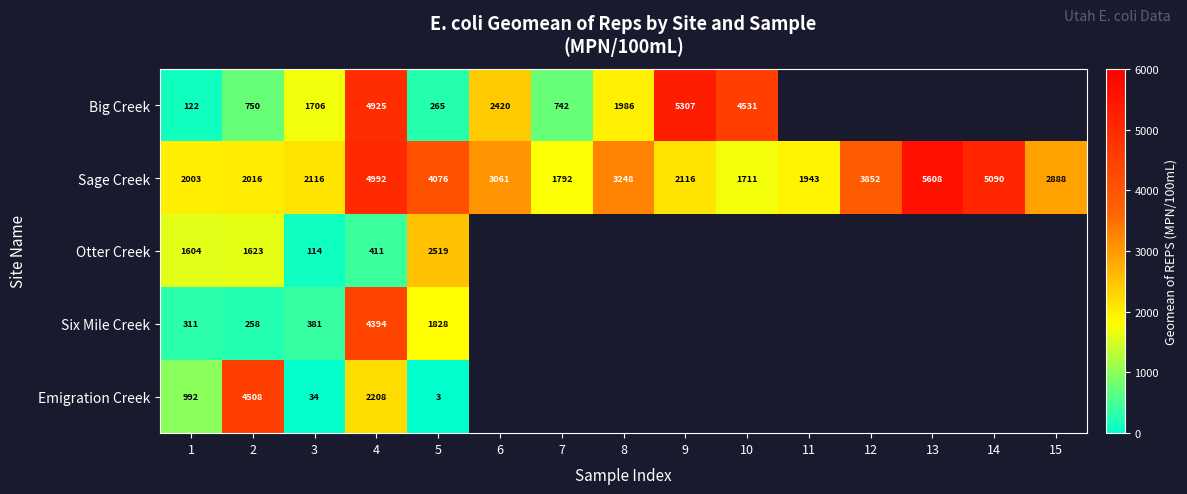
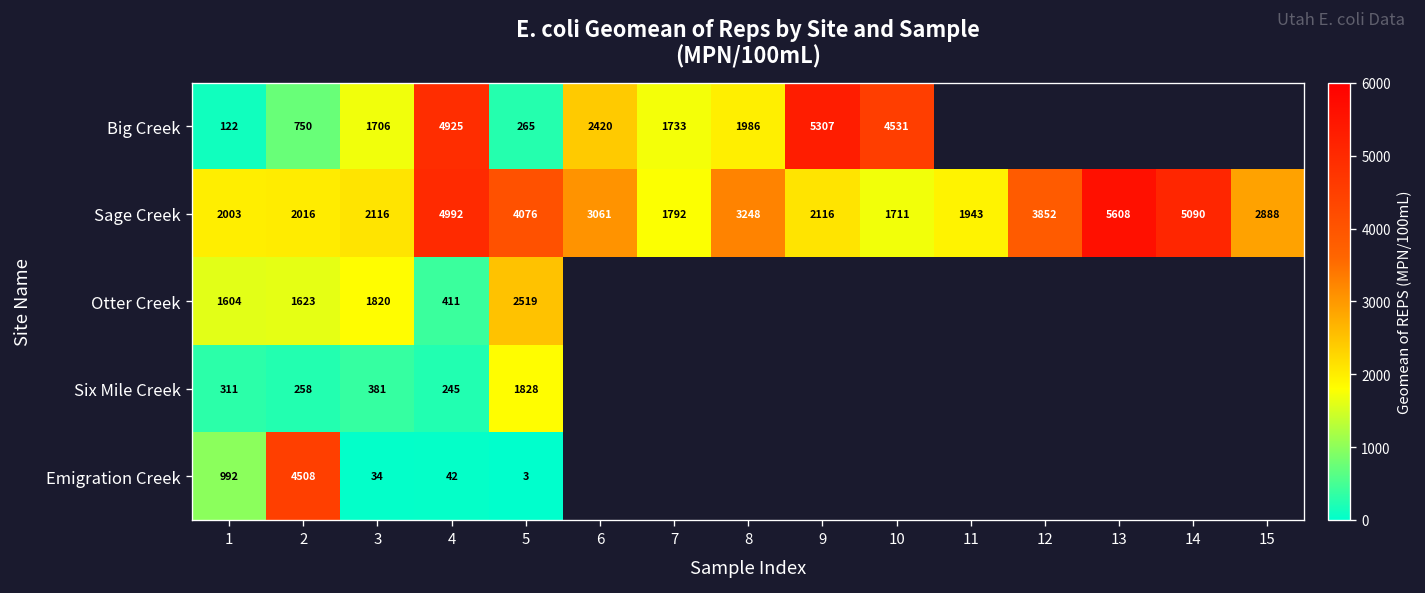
Big Creek, 7: 742 -> 1733
Otter Creek, 3: 114 -> 1820
Six Mile Creek, 4: 4394 -> 245
Emigration Creek, 4: 2208 -> 42
